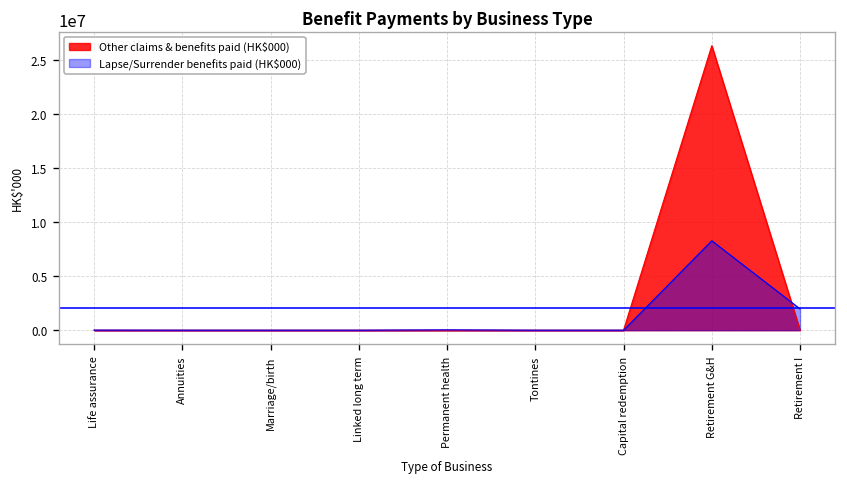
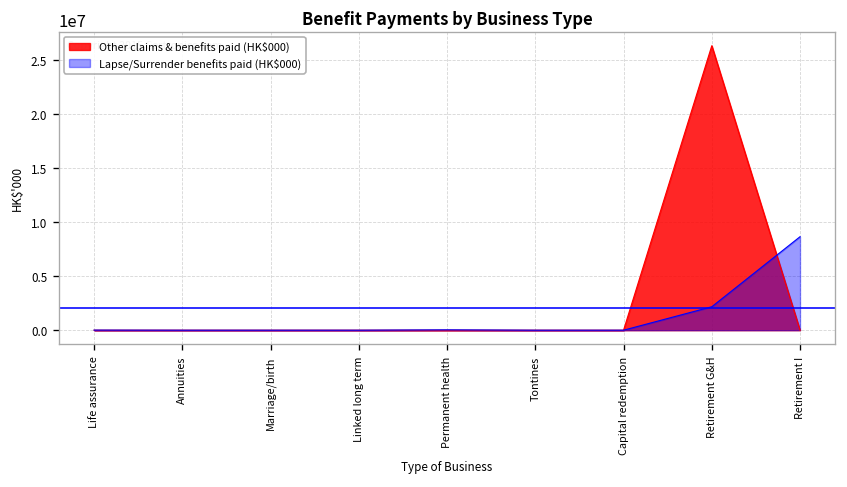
Lapse/Surrender benefits paid (HK$000), Retirement G&H: 8000000 -> 2000000
Lapse/Surrender benefits paid (HK$000), Retirement I: 2000000 -> 9000000
